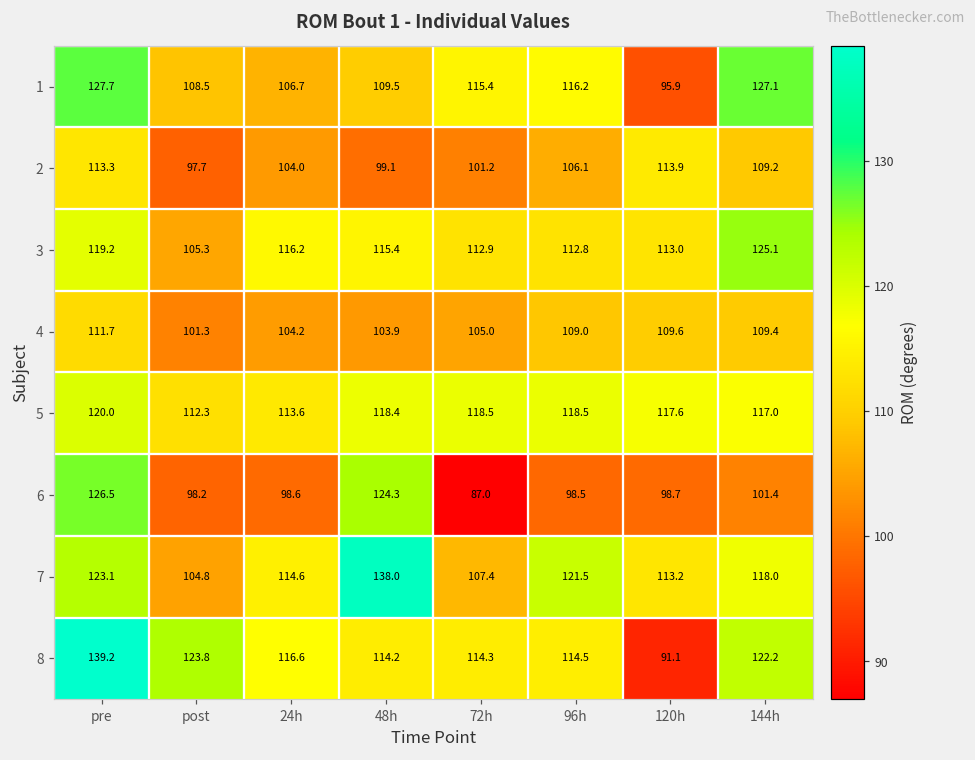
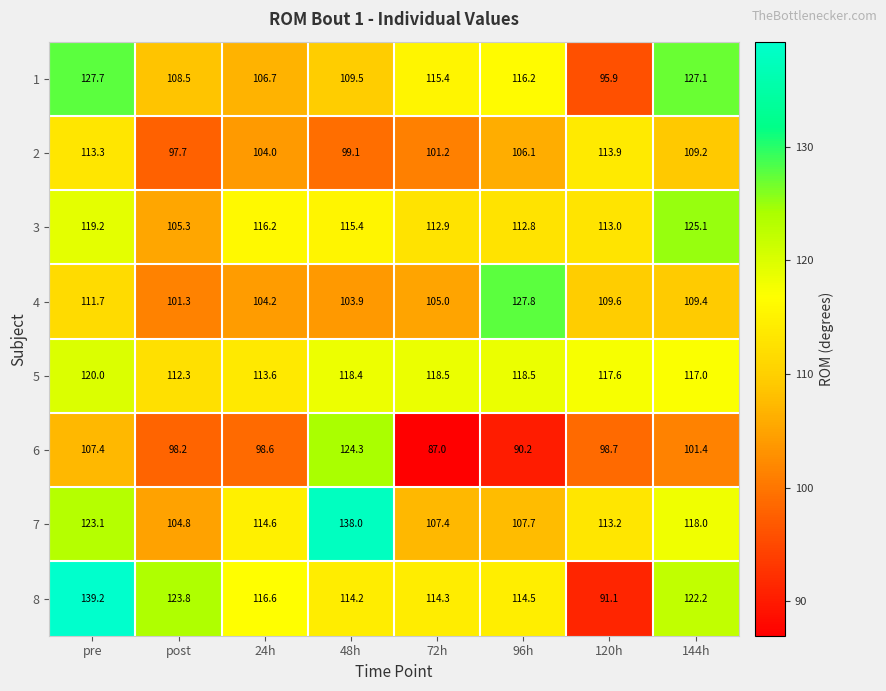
4, 96h: 109.0 -> 127.8
6, pre: 126.5 -> 107.4
6, 96h: 98.5 -> 90.2
7, 96h: 121.5 -> 107.7
